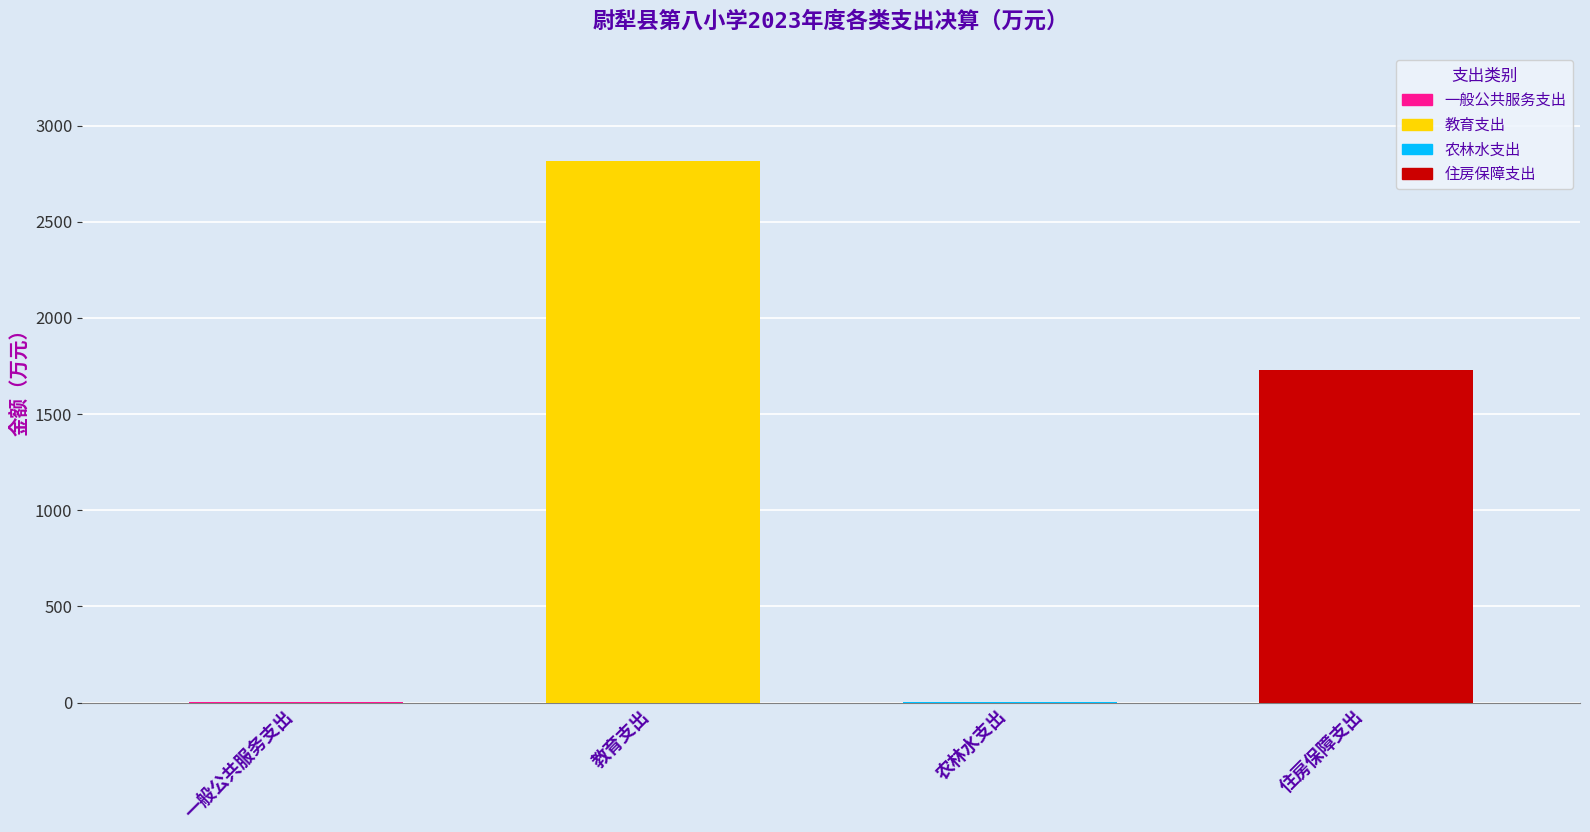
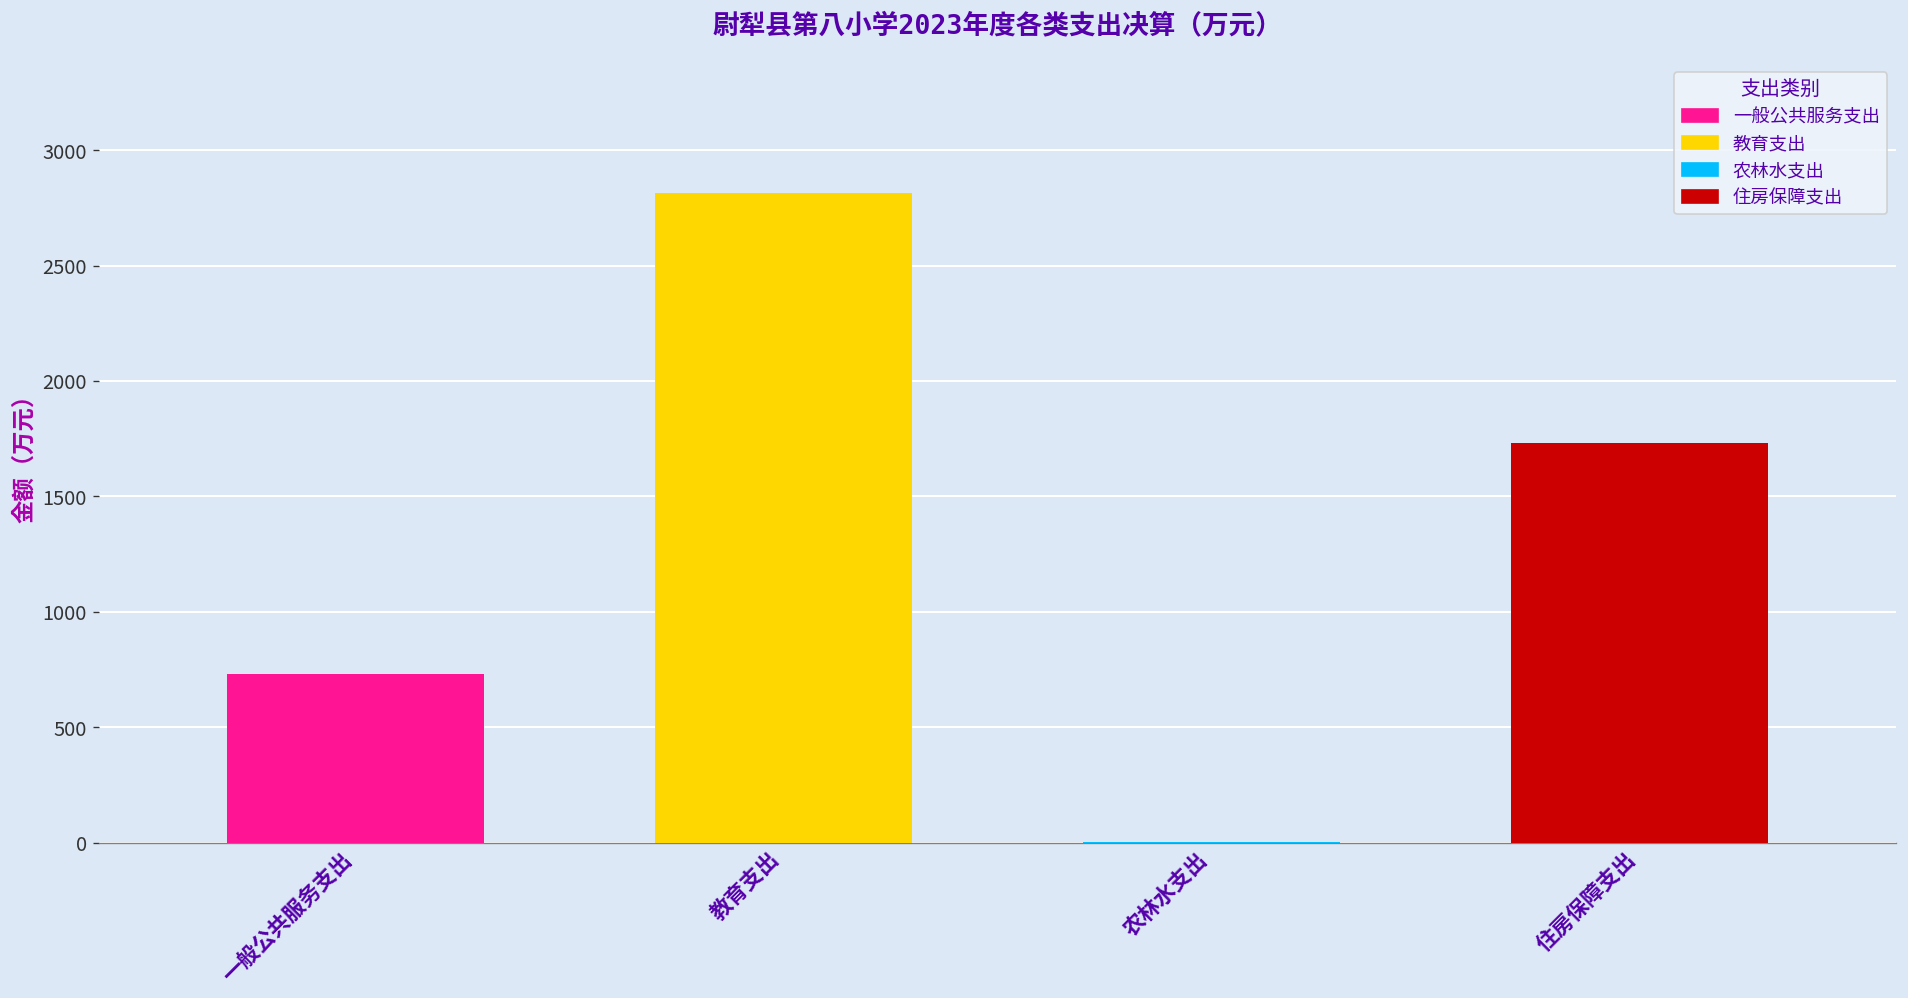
一般公共服务支出: 0 -> 730
